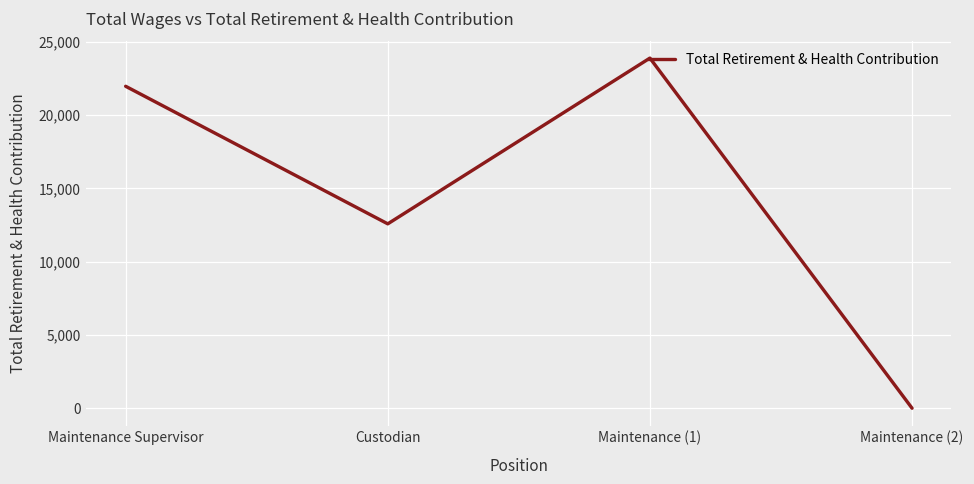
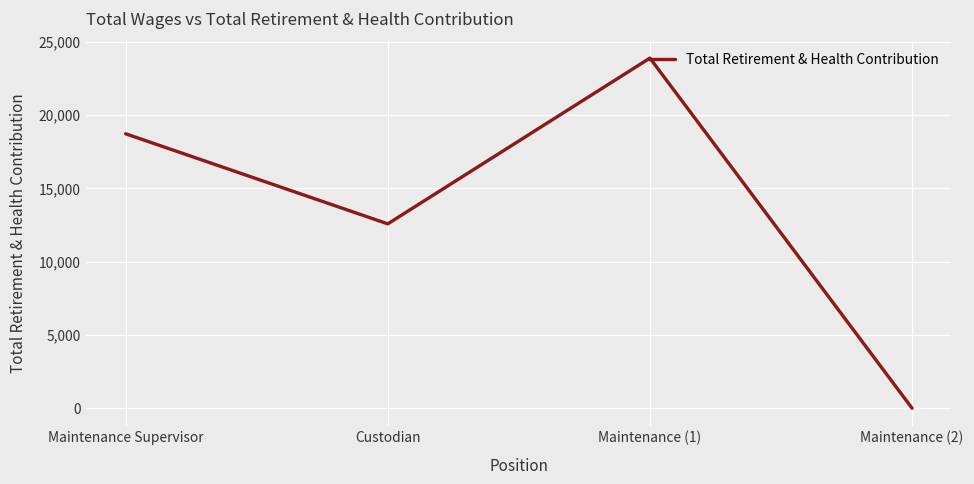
Maintenance Supervisor: 22,000 -> 18,700
